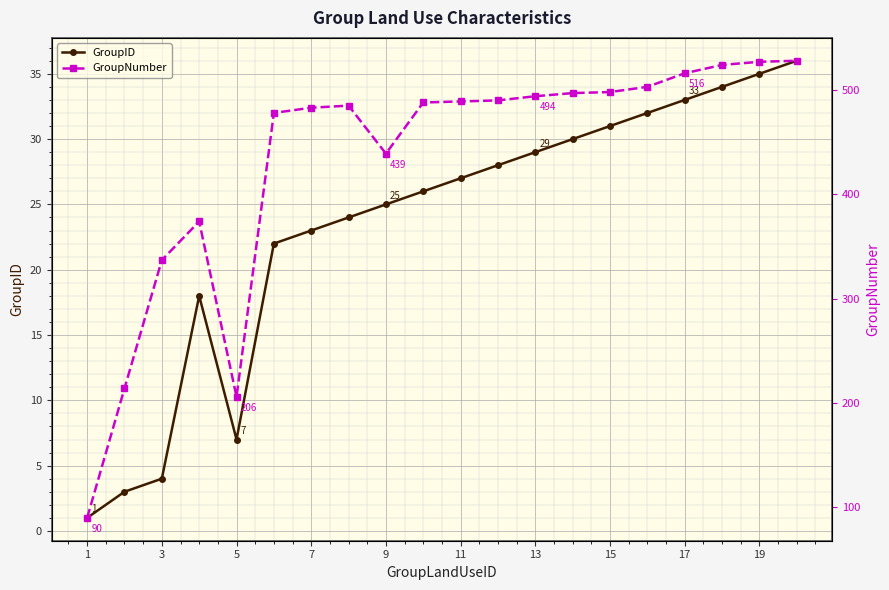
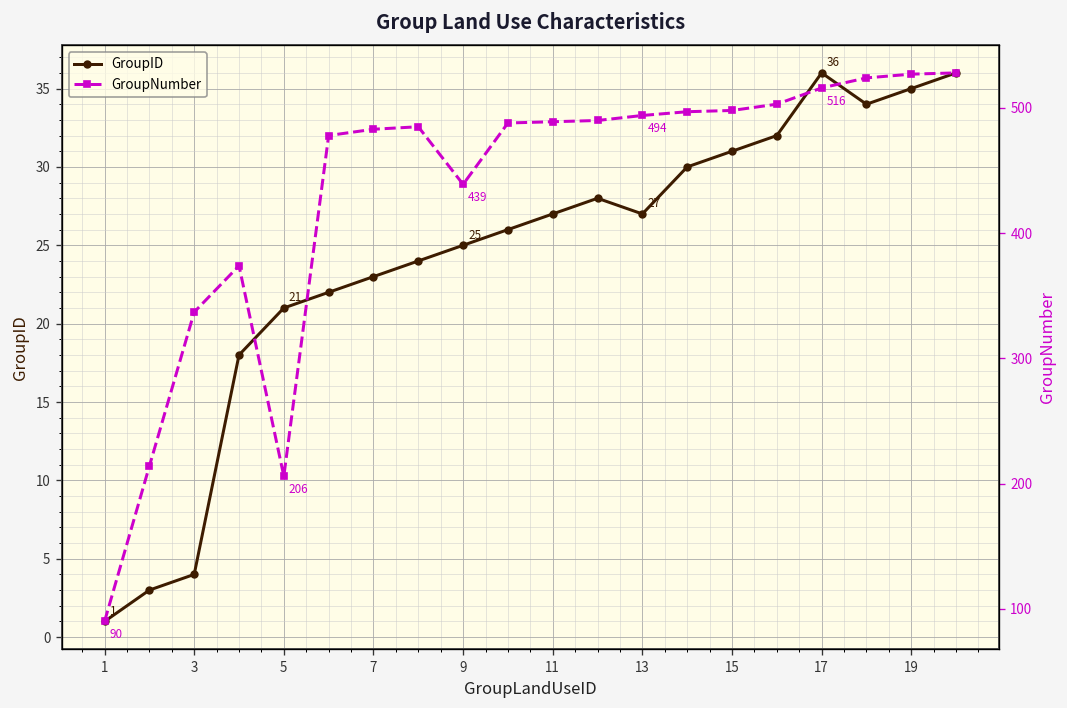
GroupID, 5: 7 -> 21
GroupID, 13: 29 -> 27
GroupID, 17: 33 -> 36
